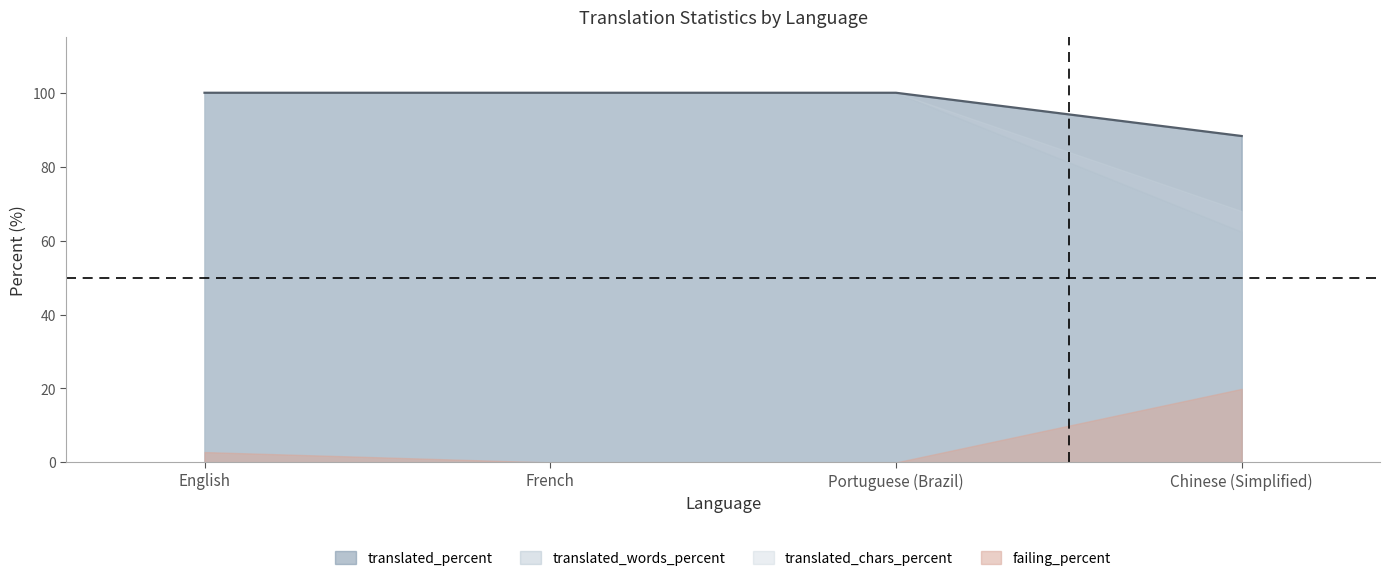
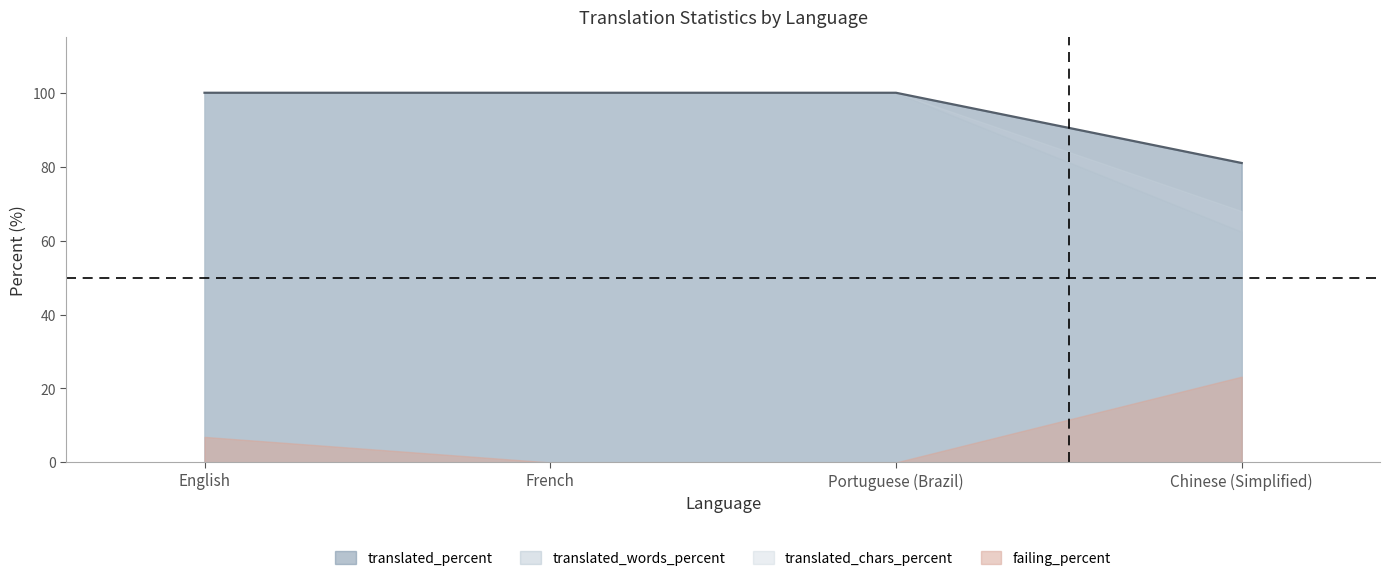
failing_percent, English: 3 -> 7
translated_percent, Chinese (Simplified): 88 -> 81
failing_percent, Chinese (Simplified): 20 -> 23
